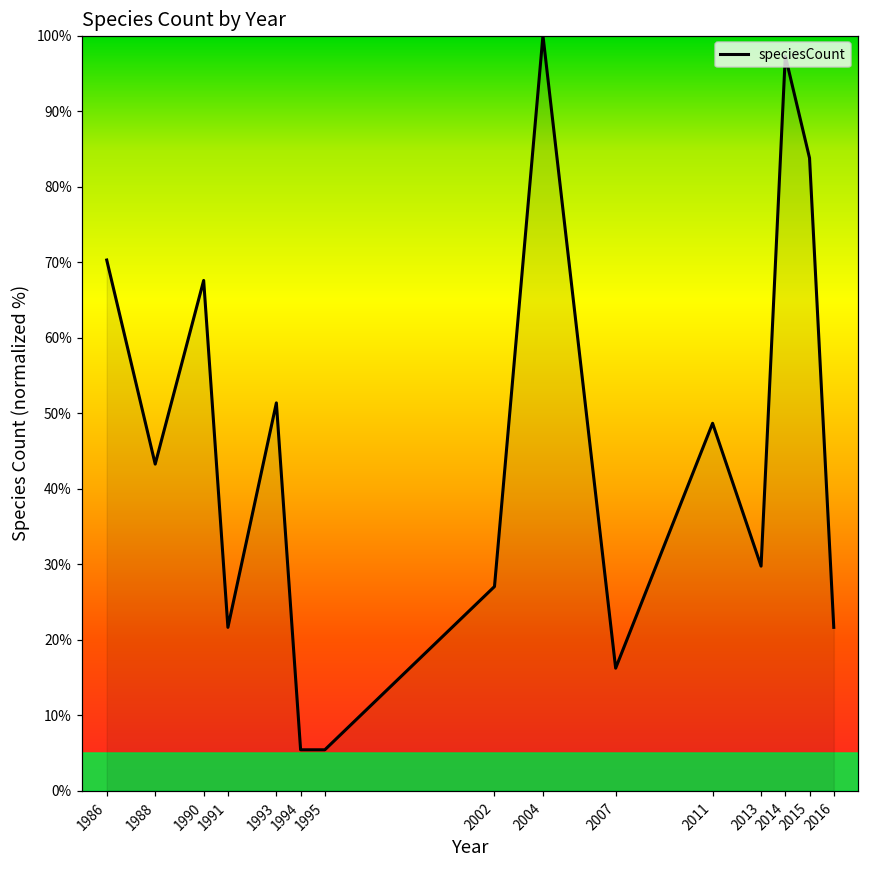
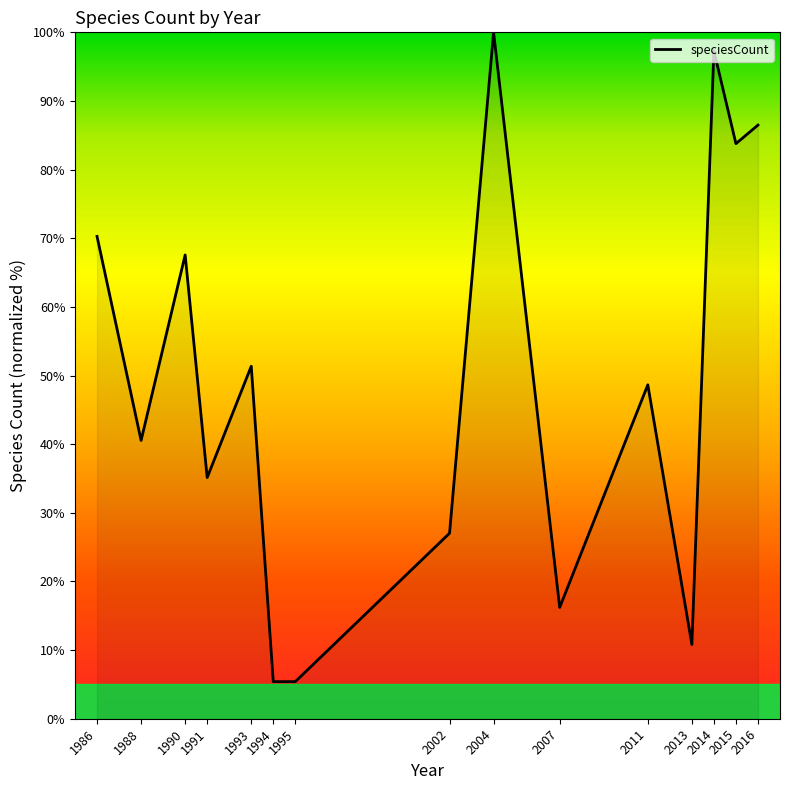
1988: 43% -> 41%
1991: 22% -> 35%
2013: 30% -> 11%
2016: 22% -> 86%
